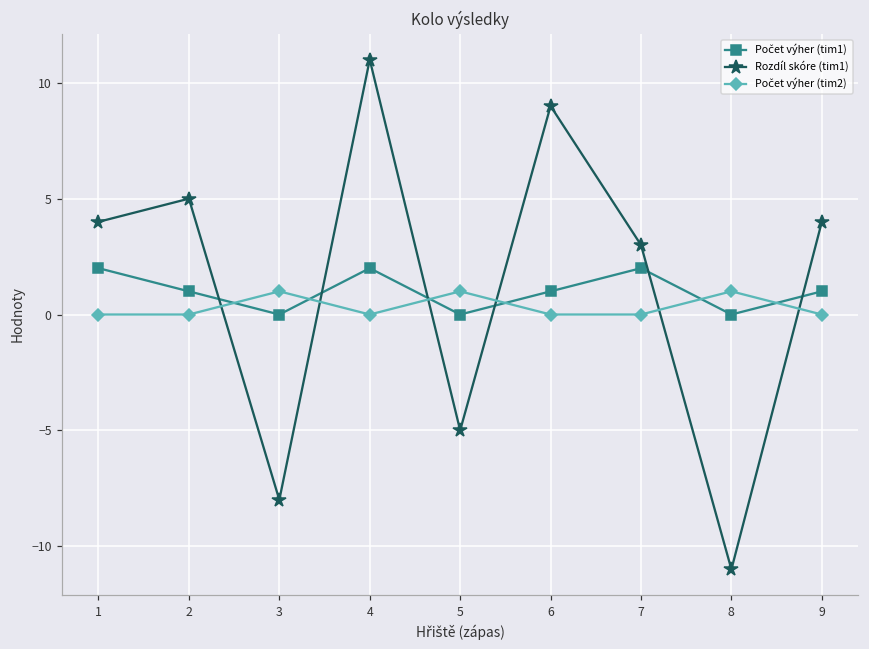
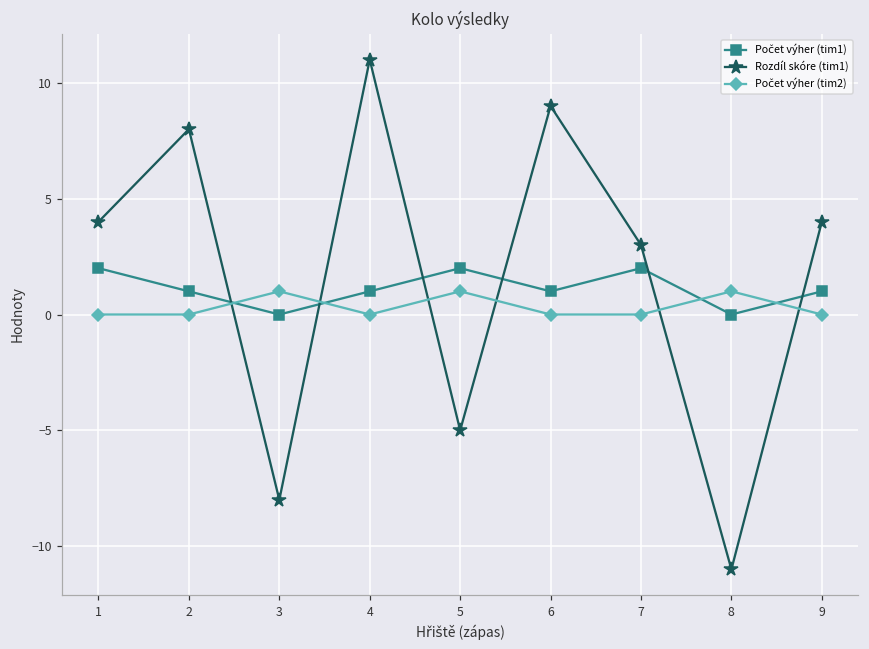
Rozdíl skóre (tim1), 2: 5 -> 8
Počet výher (tim1), 4: 2 -> 1
Počet výher (tim1), 5: 0 -> 2
